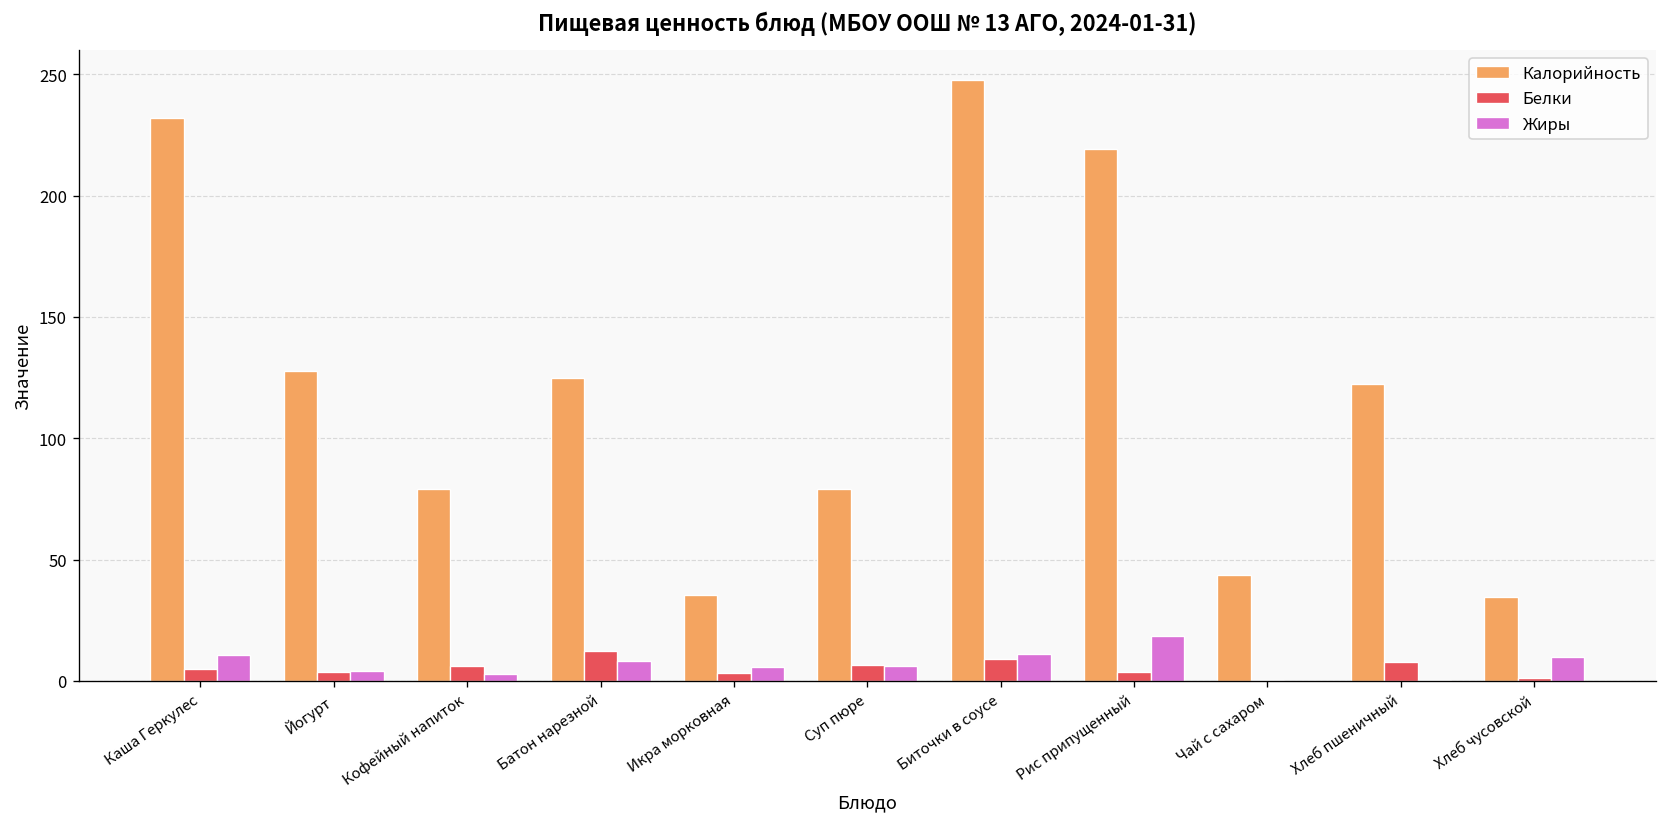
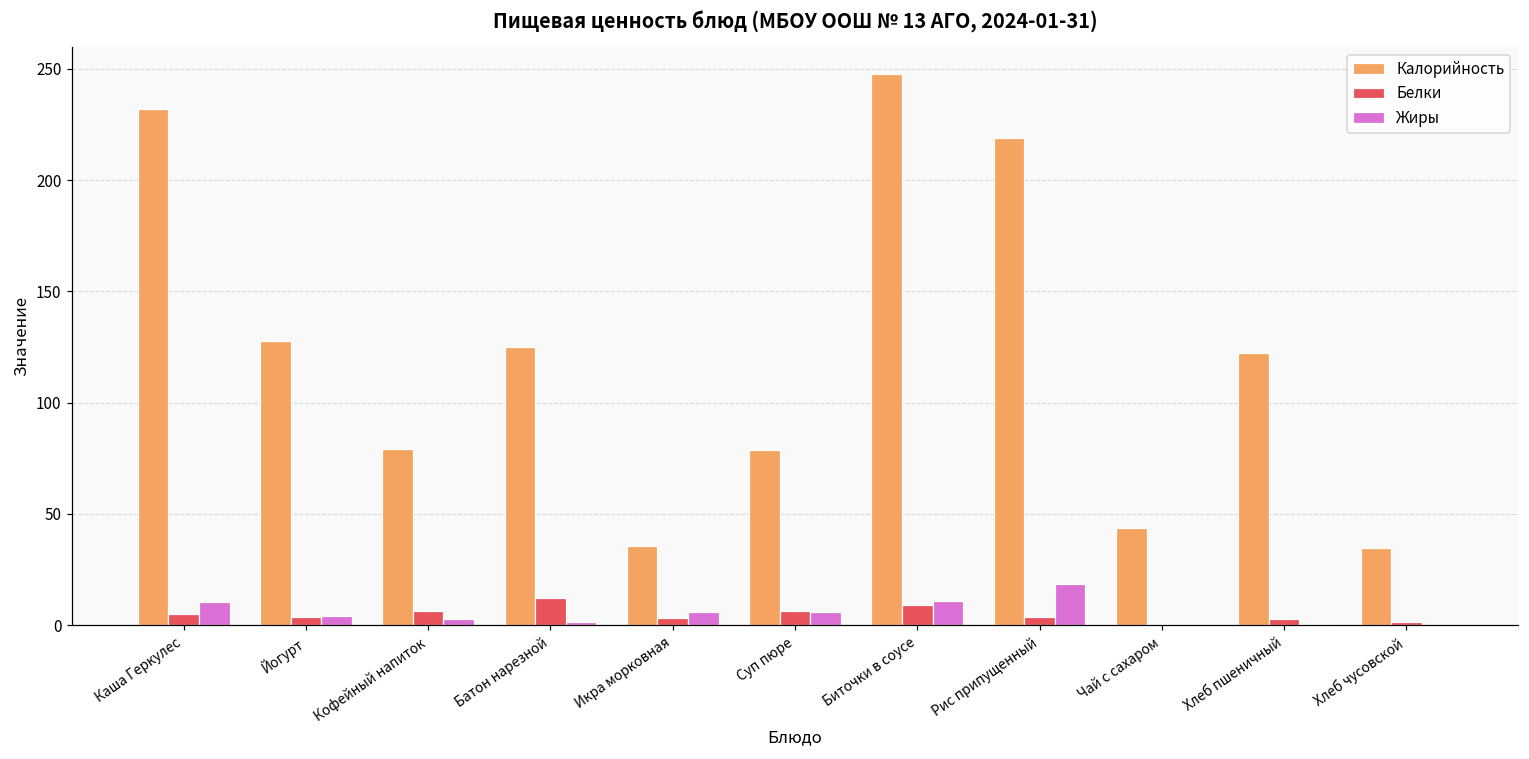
Жиры, Батон нарезной: 8 -> 2
Белки, Хлеб пшеничный: 8 -> 3
Жиры, Хлеб чусовской: 10 -> 0
